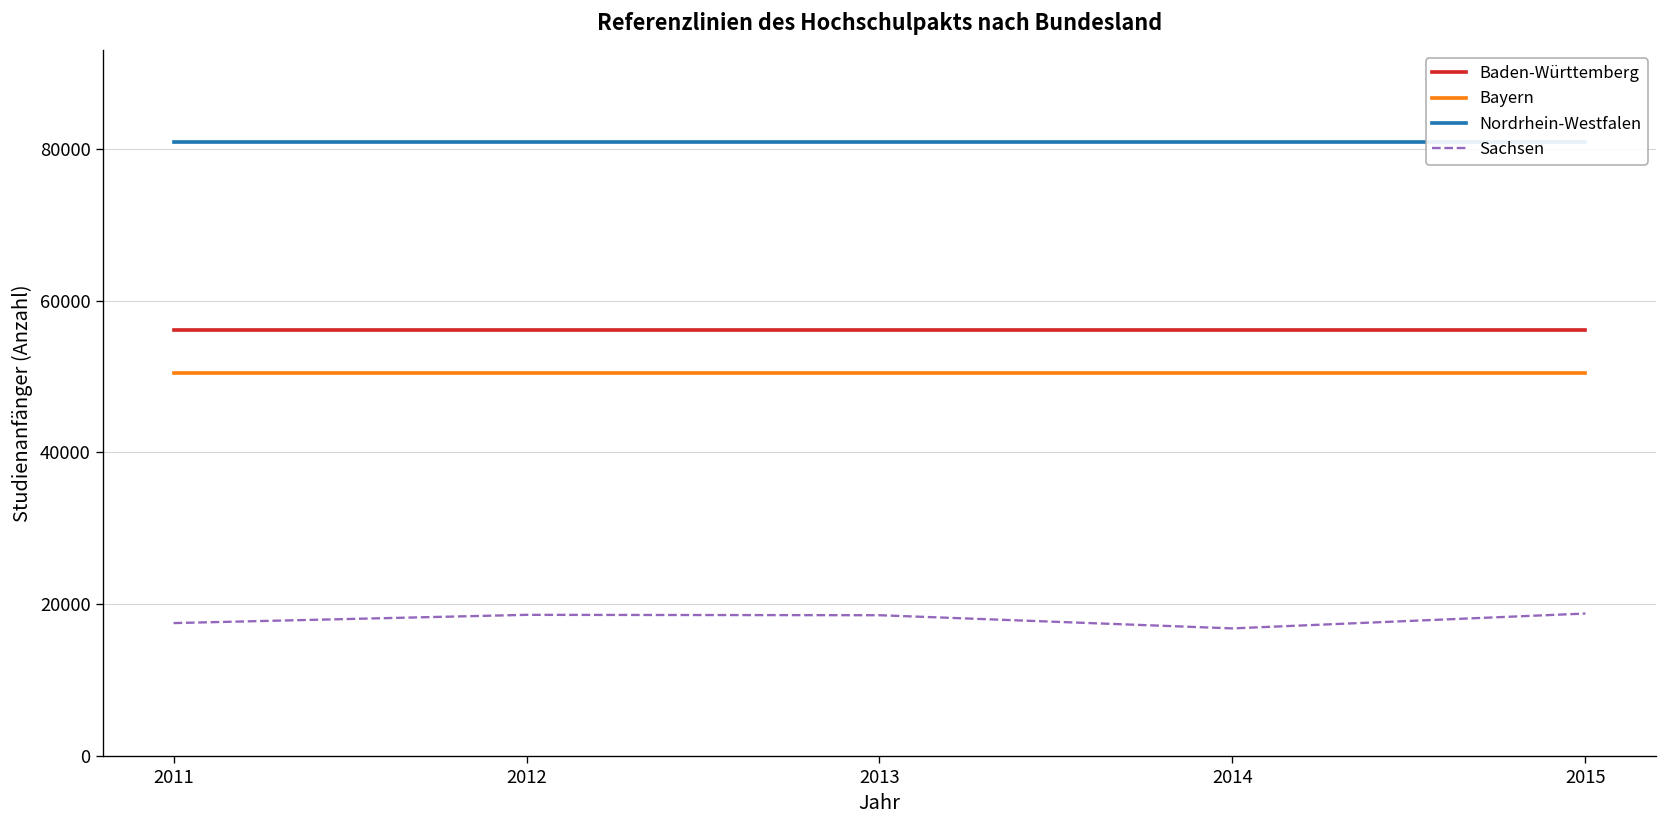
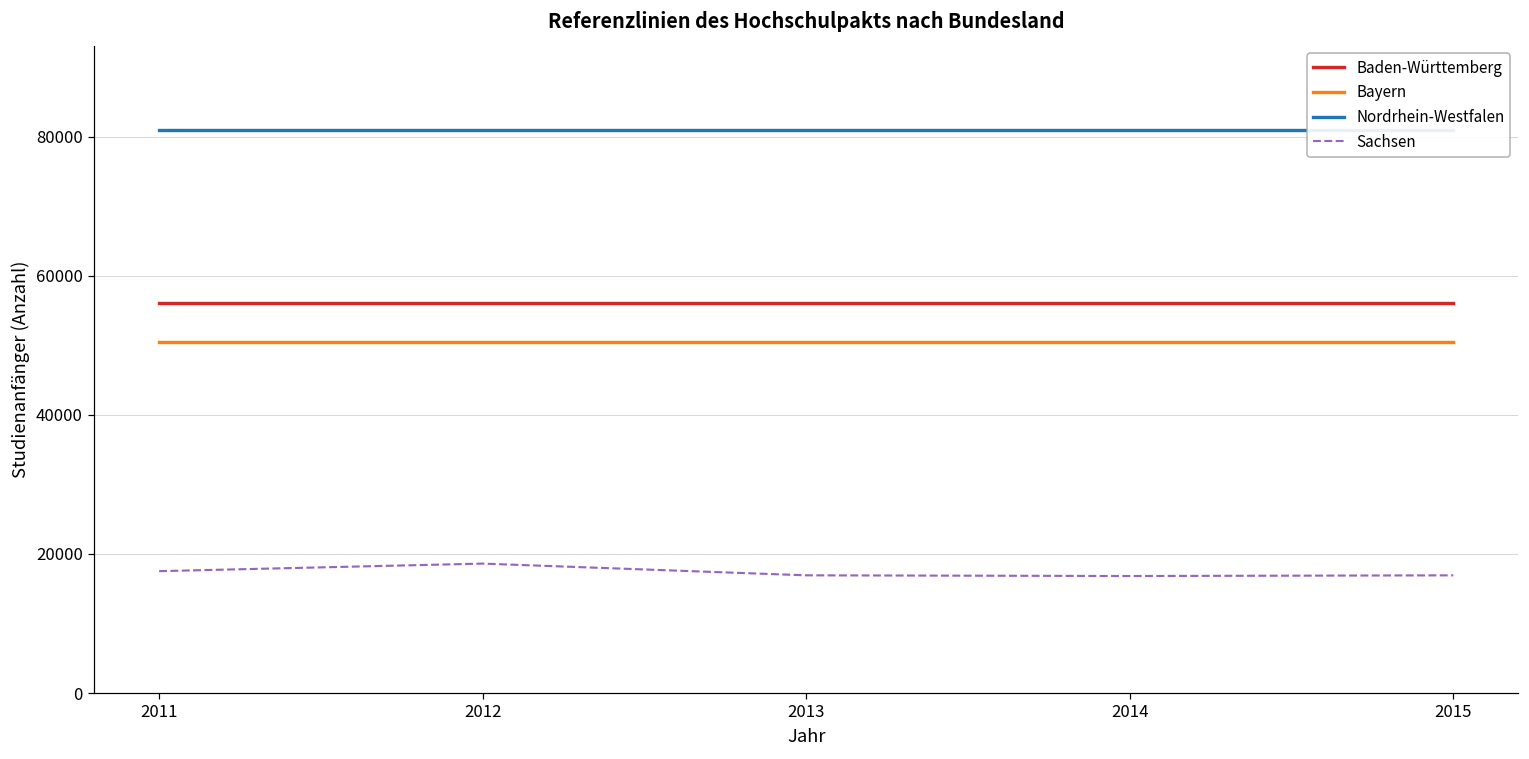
Sachsen, 2013: 19000 -> 17000
Sachsen, 2015: 19000 -> 17000
